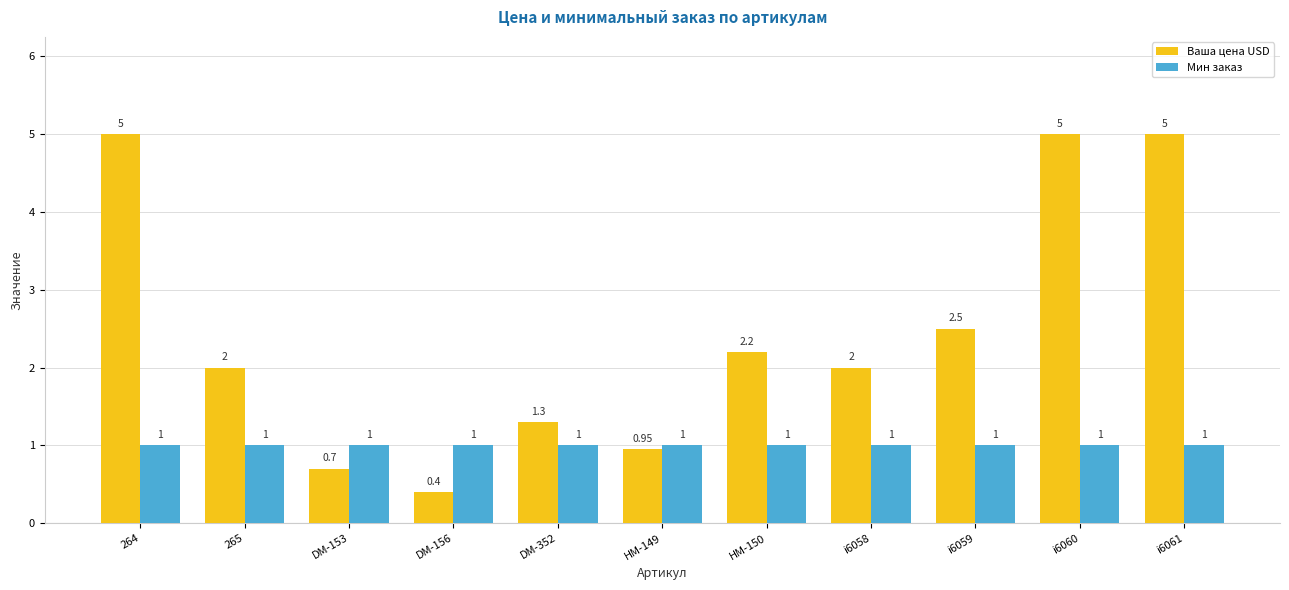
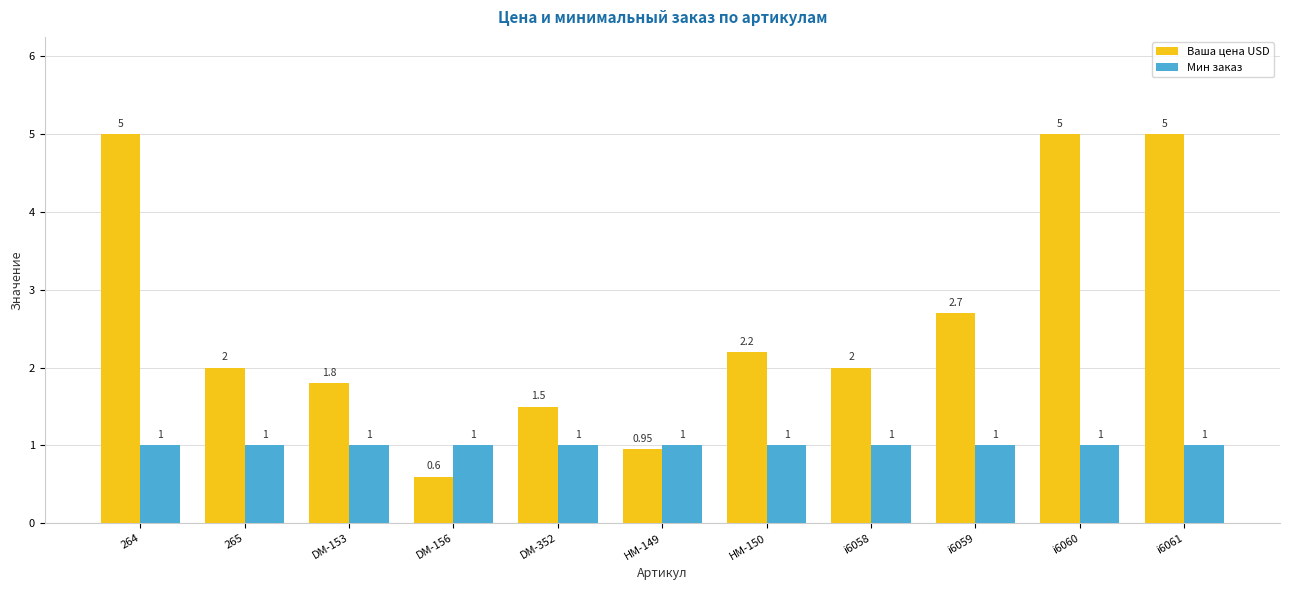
Ваша цена USD, DM-153: 0.7 -> 1.8
Ваша цена USD, DM-156: 0.4 -> 0.6
Ваша цена USD, DM-352: 1.3 -> 1.5
Ваша цена USD, i6059: 2.5 -> 2.7
